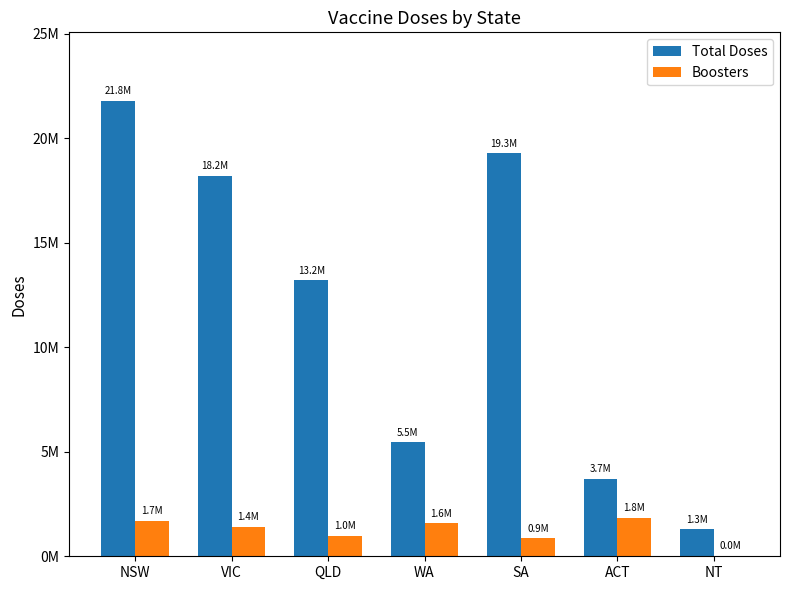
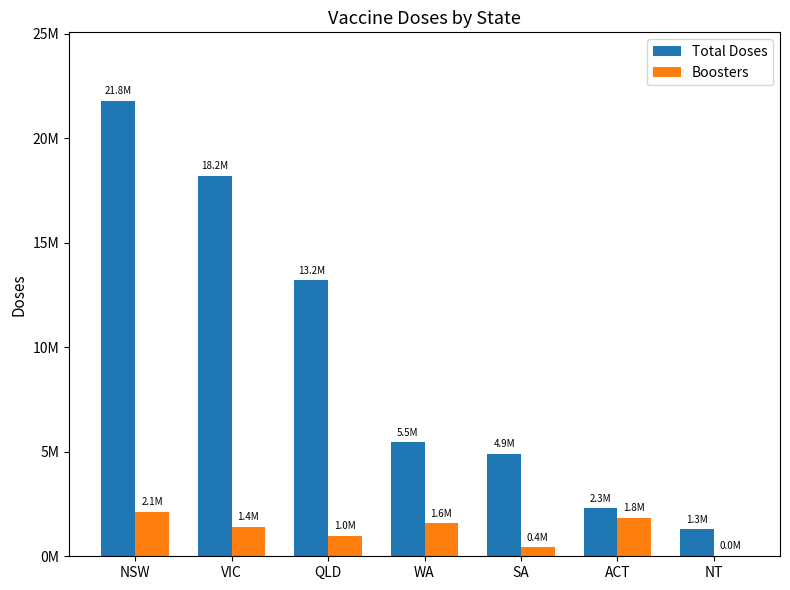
Boosters, NSW: 1.7M -> 2.1M
Total Doses, SA: 19.3M -> 4.9M
Boosters, SA: 0.9M -> 0.4M
Total Doses, ACT: 3.7M -> 2.3M
